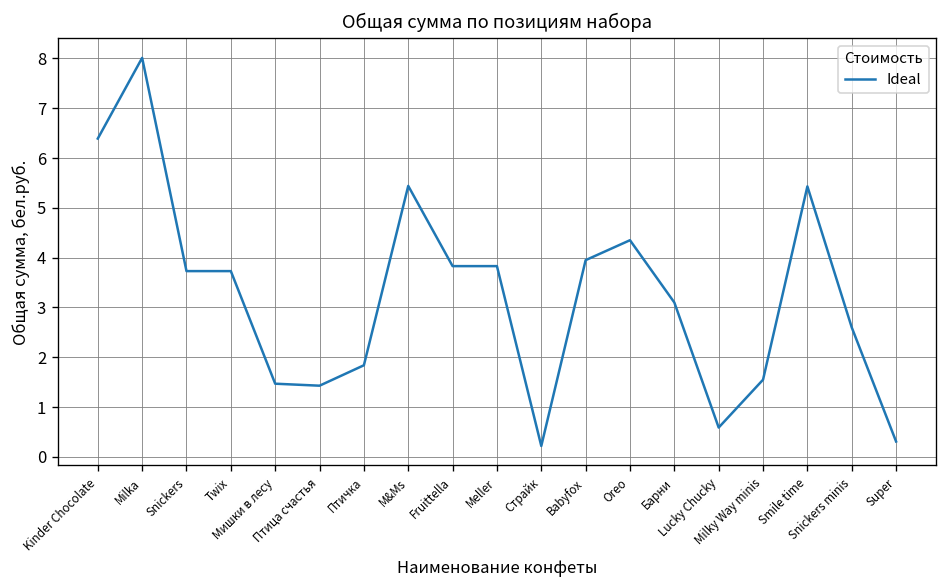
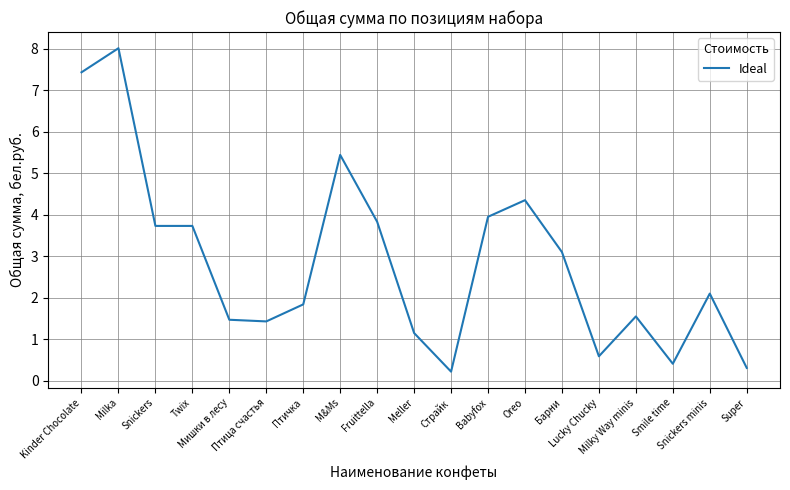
Kinder Chocolate: 6.4 -> 7.4
Meller: 3.8 -> 1.2
Smile time: 5.4 -> 0.4
Snickers minis: 2.6 -> 2.1
